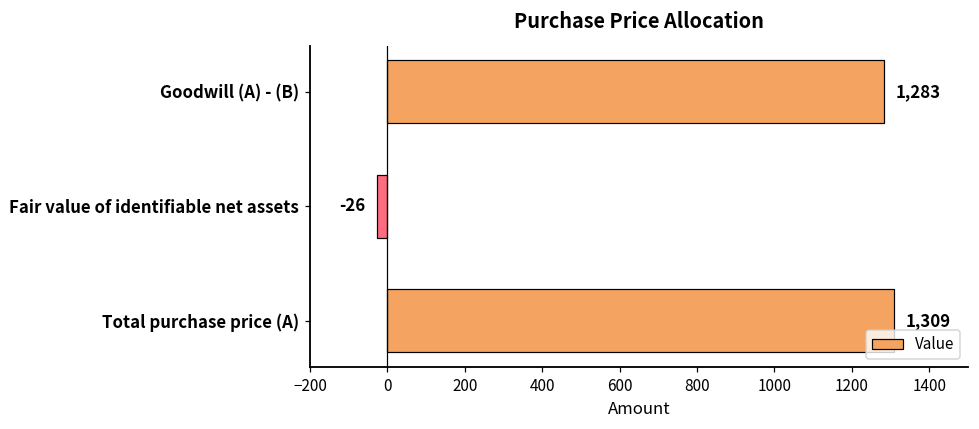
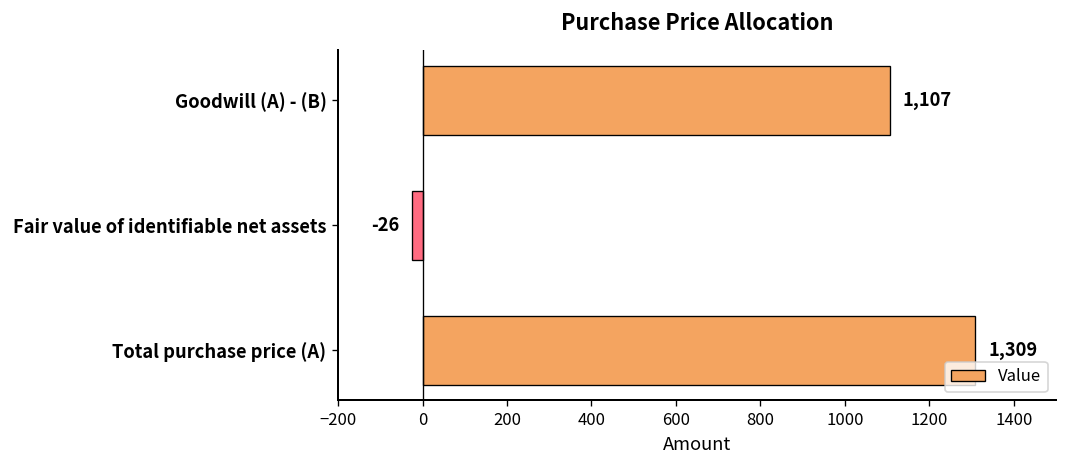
Goodwill (A) - (B): 1,283 -> 1,107
